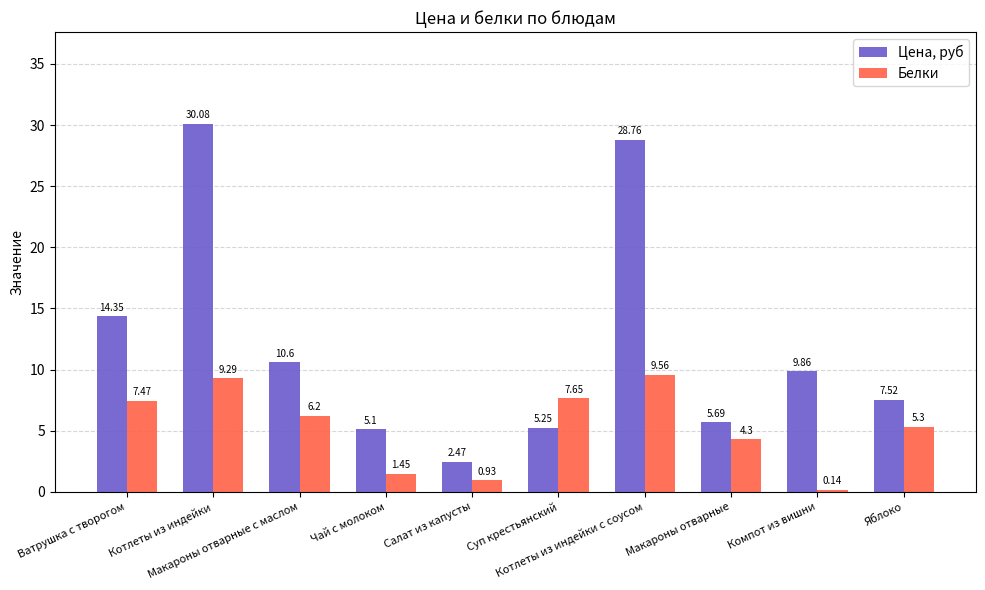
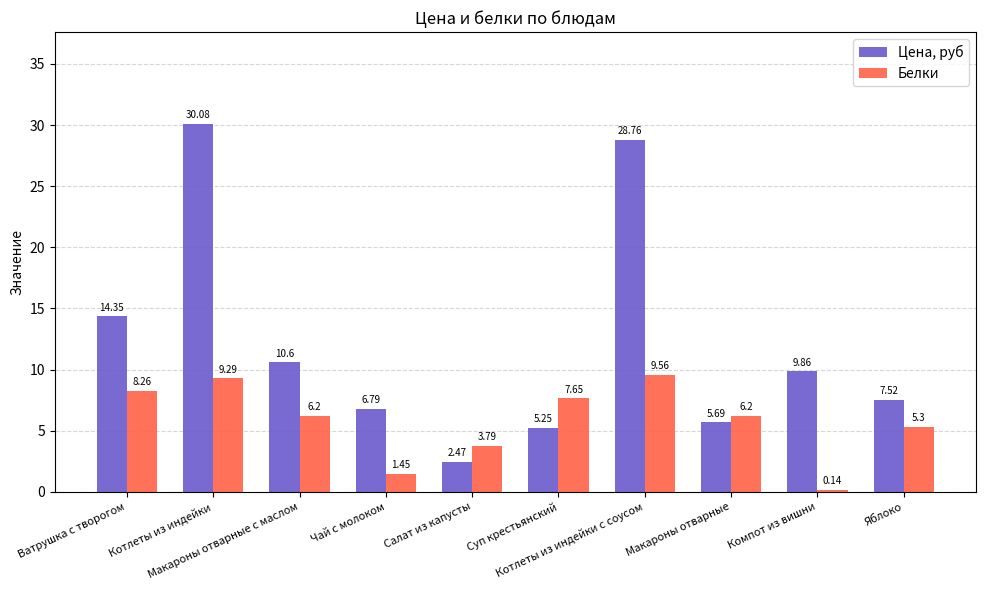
Белки, Ватрушка с творогом: 7.47 -> 8.26
Цена, руб, Чай с молоком: 5.1 -> 6.79
Белки, Салат из капусты: 0.93 -> 3.79
Белки, Макароны отварные: 4.3 -> 6.2
